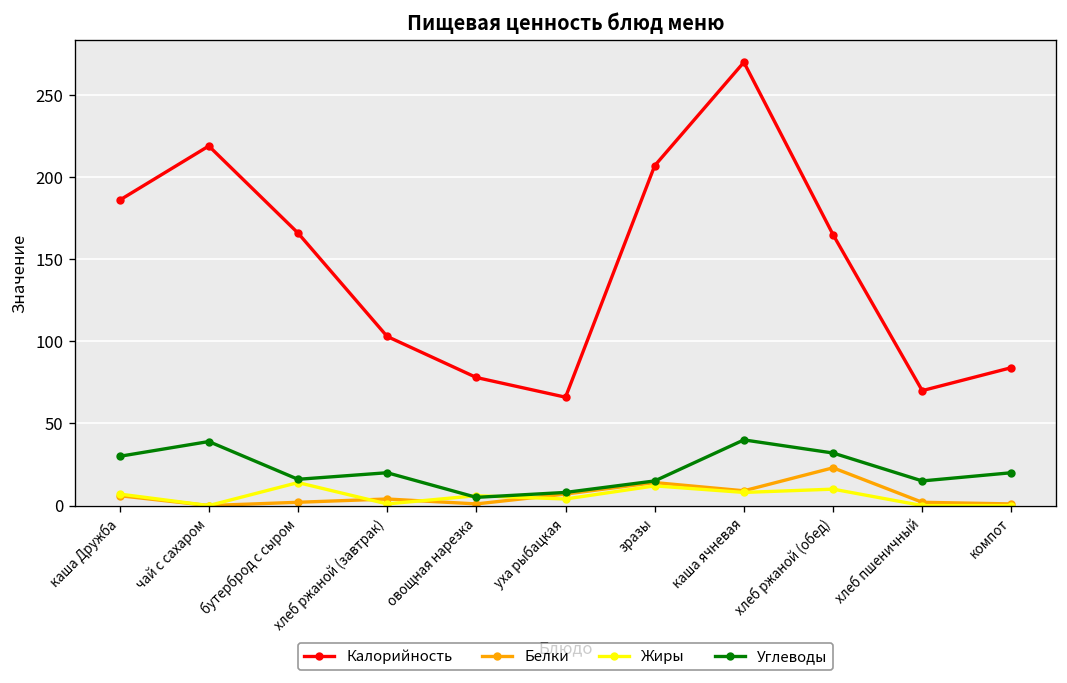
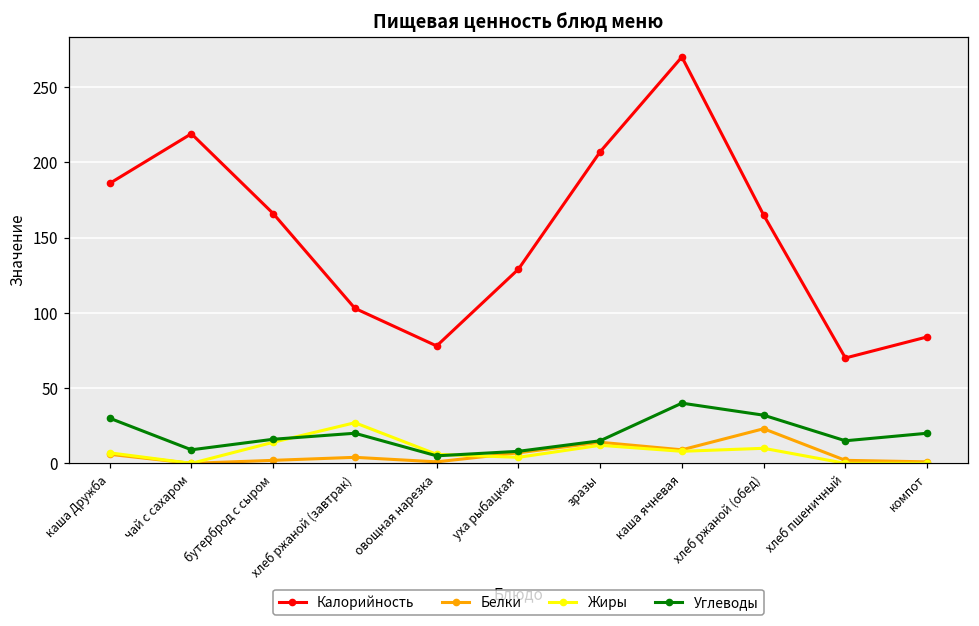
Углеводы, чай с сахаром: 39 -> 9
Жиры, хлеб ржаной (завтрак): 1 -> 27
Калорийность, уха рыбацкая: 66 -> 129
